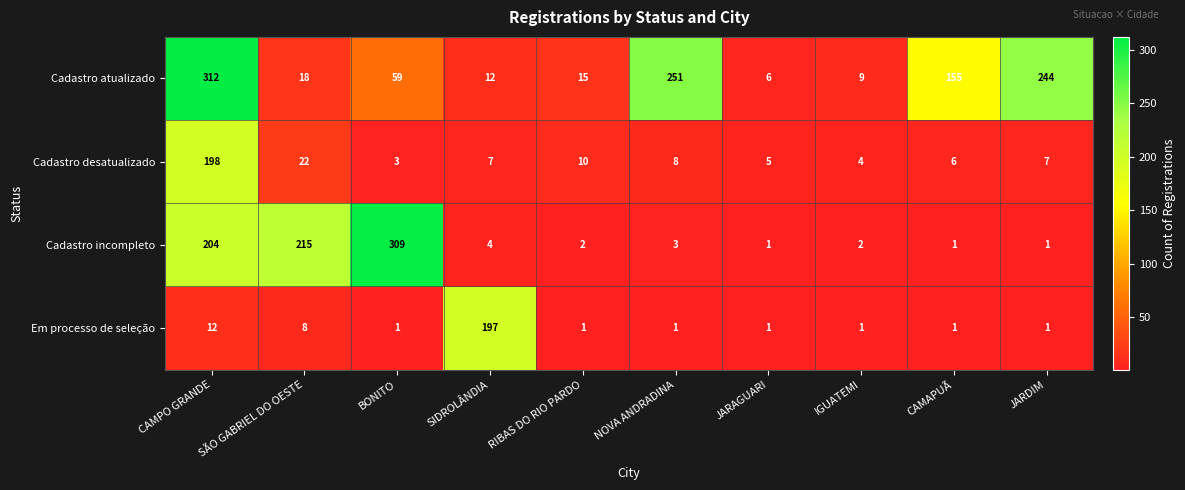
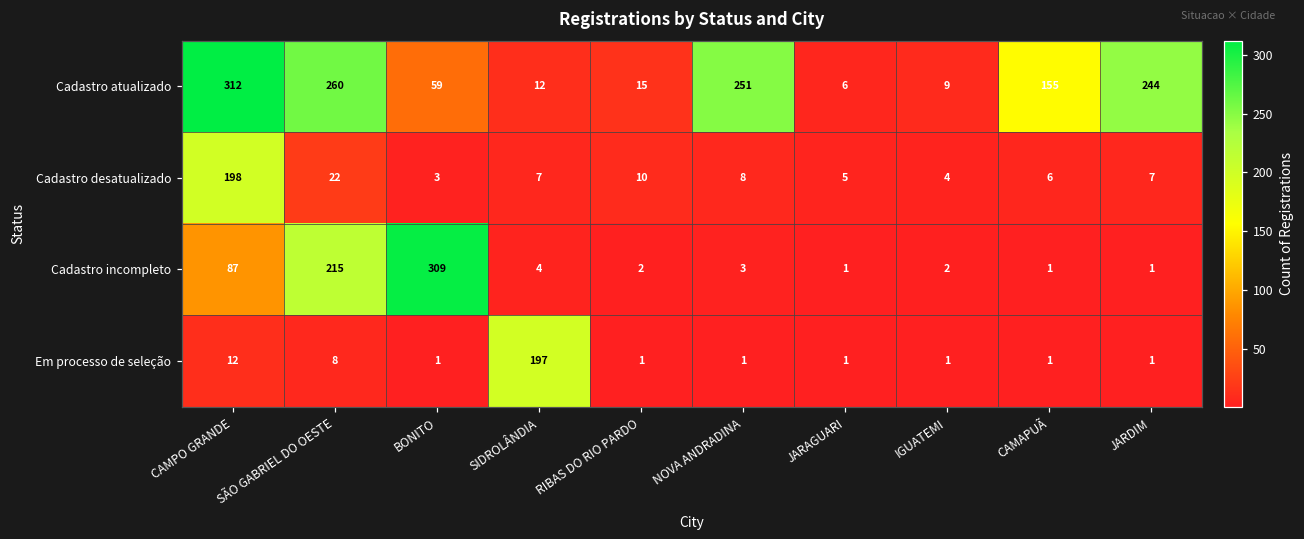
Cadastro atualizado, SÃO GABRIEL DO OESTE: 18 -> 260
Cadastro incompleto, CAMPO GRANDE: 204 -> 87
